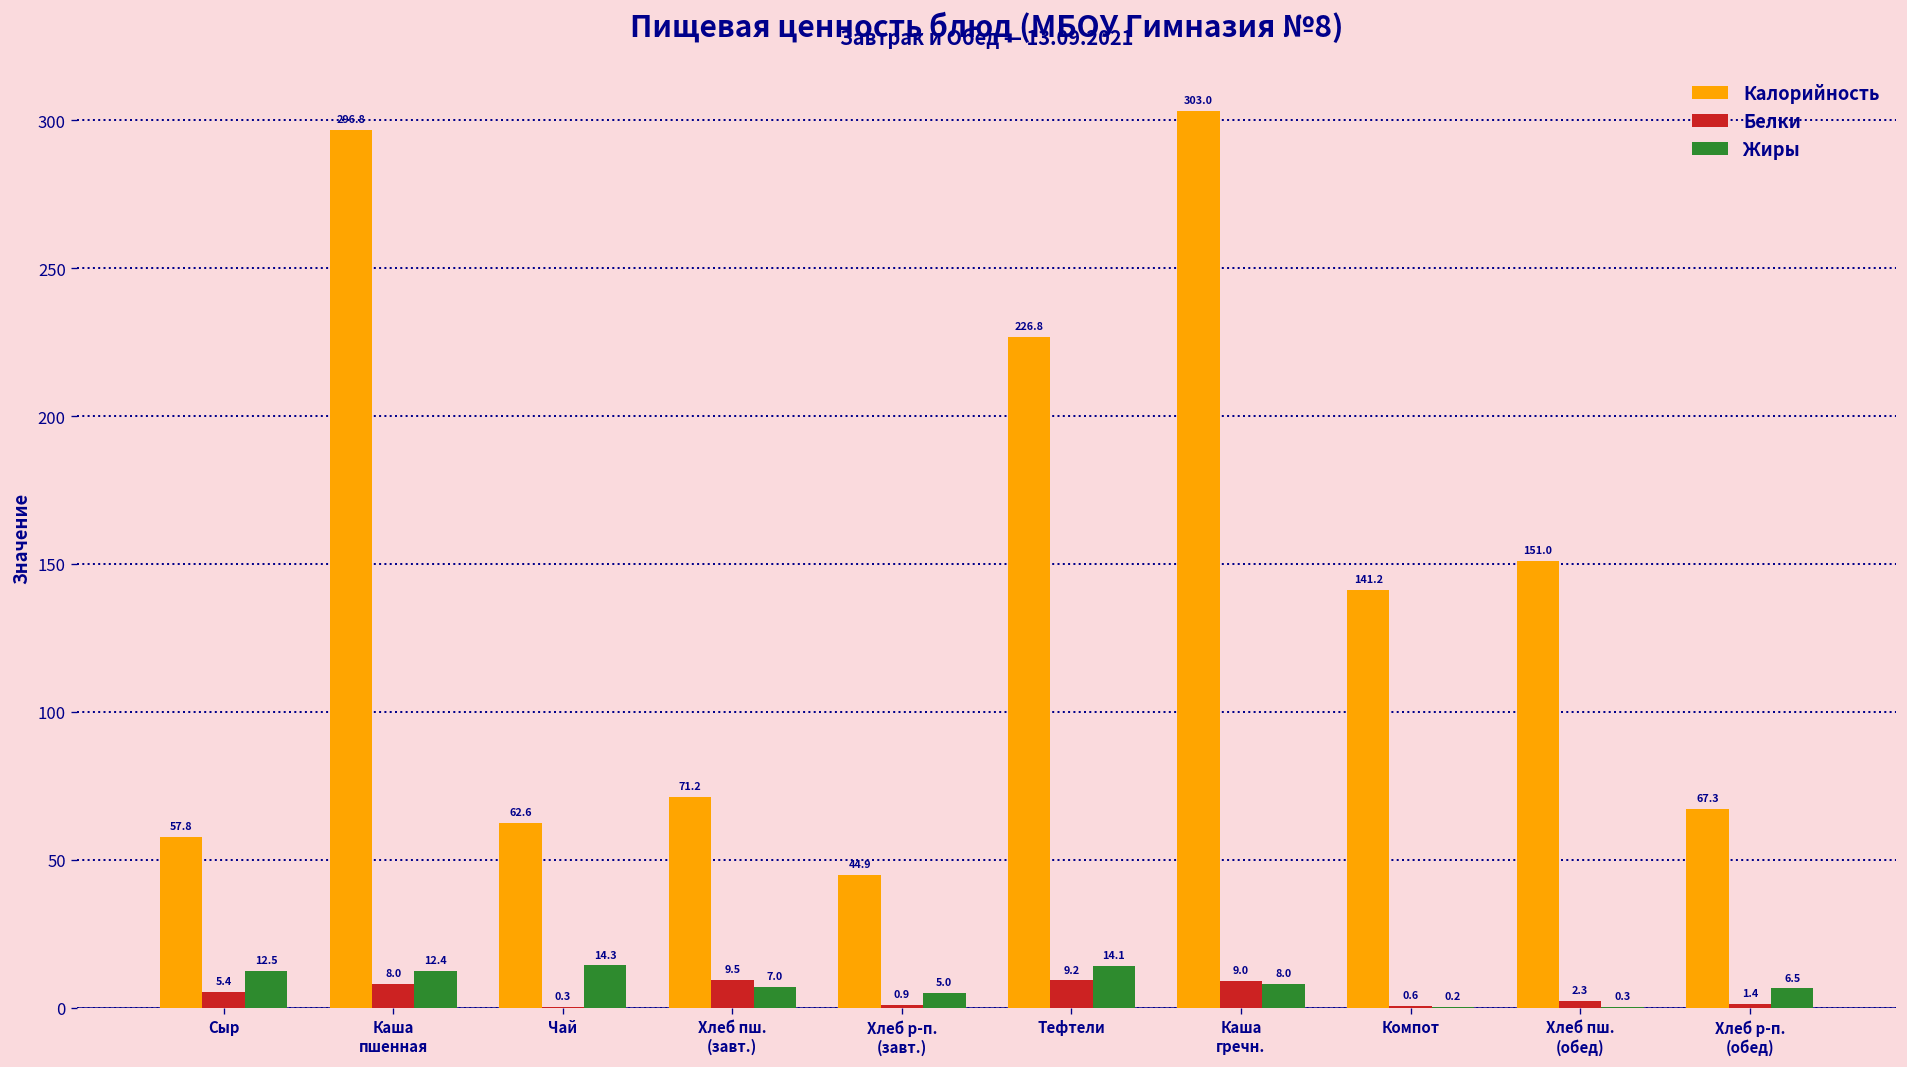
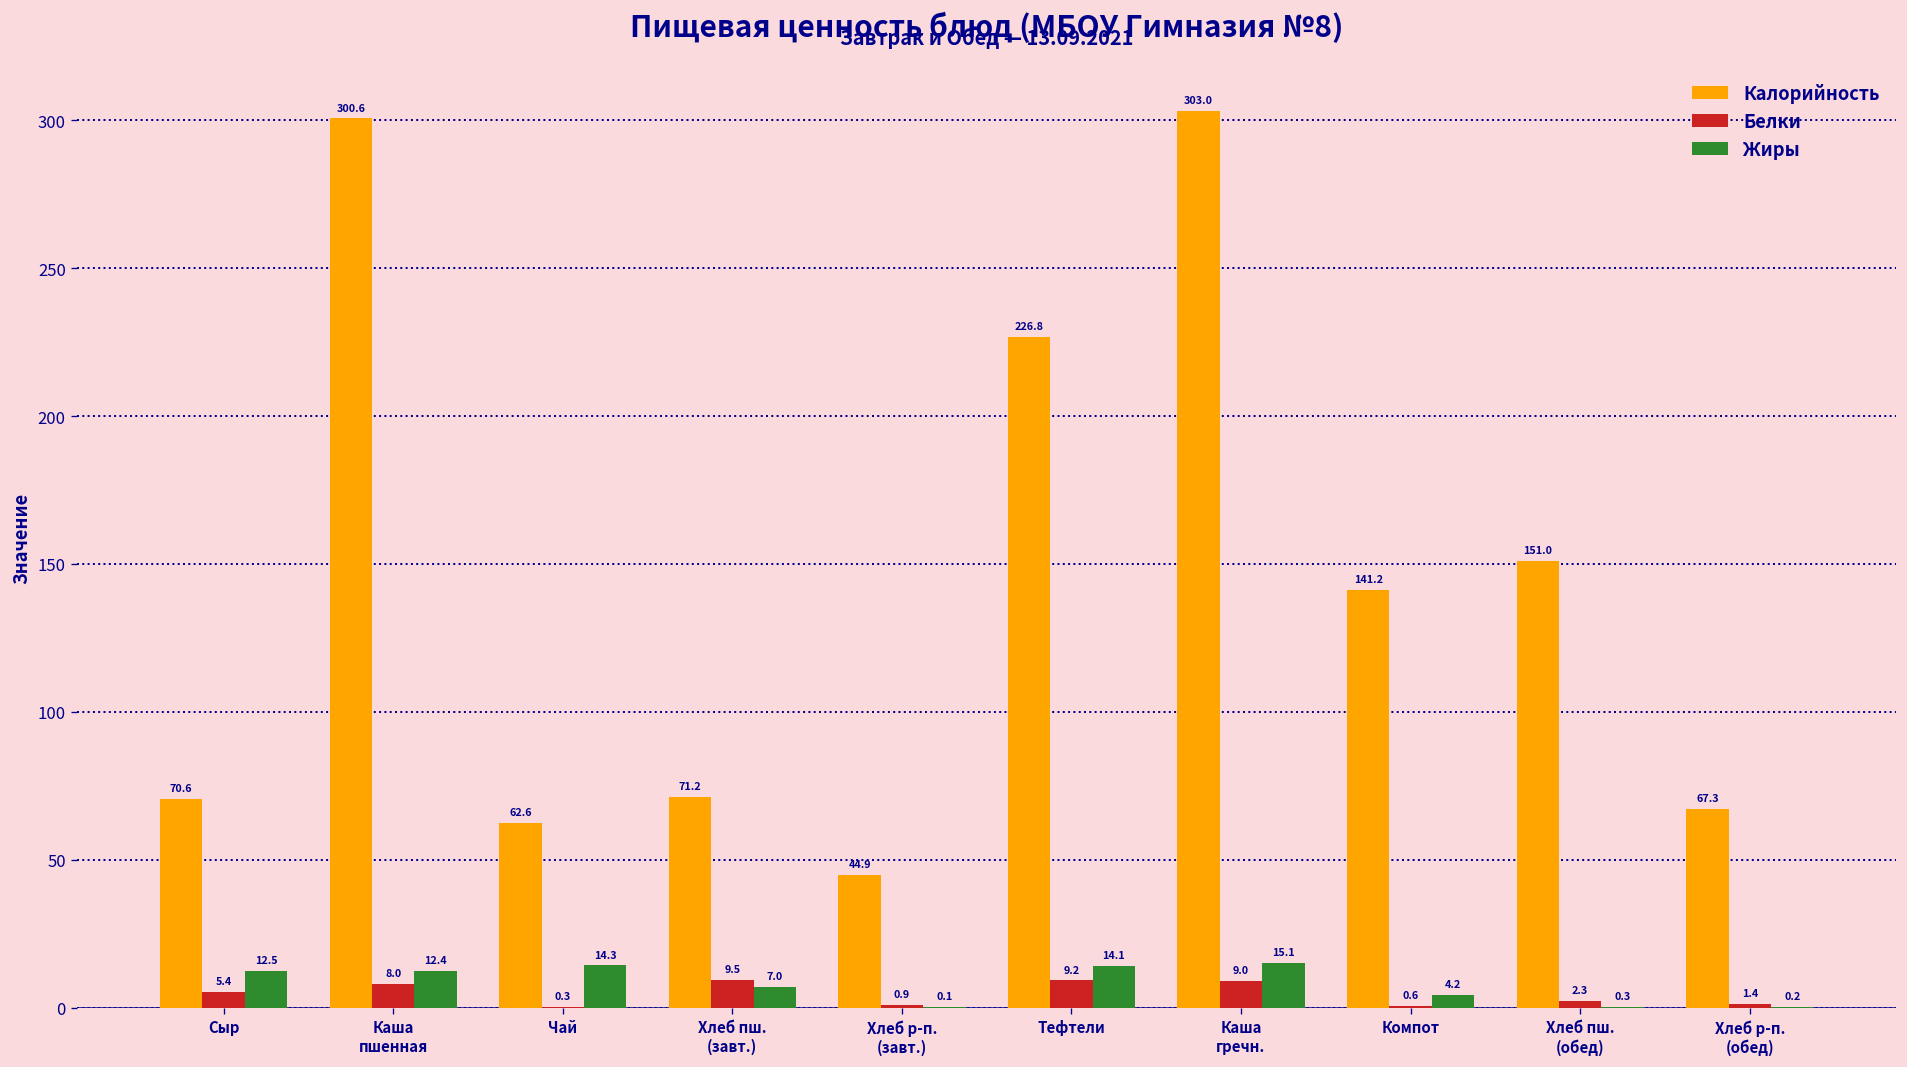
Калорийность, Сыр: 57.8 -> 70.6
Калорийность, Каша пшенная: 296.8 -> 300.6
Жиры, Хлеб р-п. (завт.): 5.0 -> 0.1
Жиры, Каша гречн.: 8.0 -> 15.1
Жиры, Компот: 0.2 -> 4.2
Жиры, Хлеб р-п. (обед): 6.5 -> 0.2
